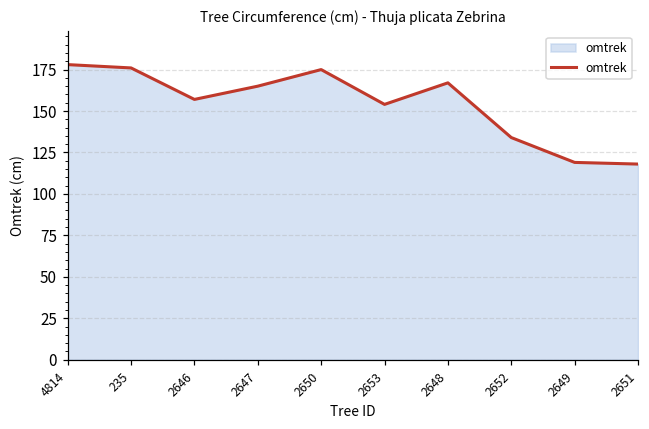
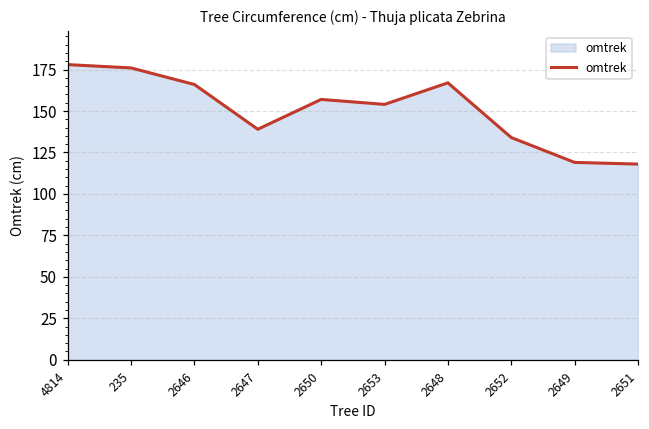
2646: 157 -> 166
2647: 165 -> 139
2650: 175 -> 157
